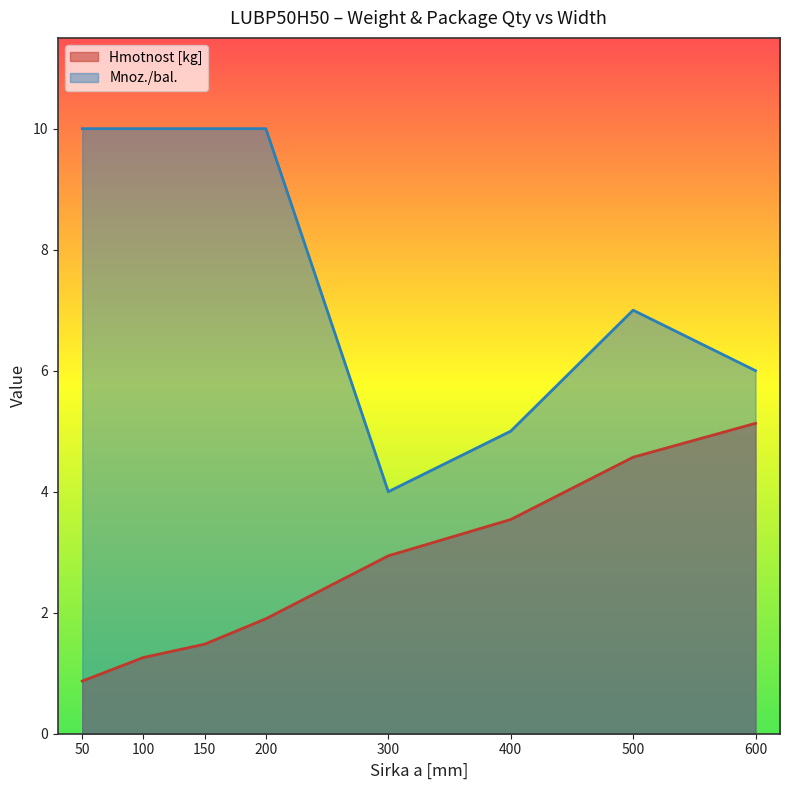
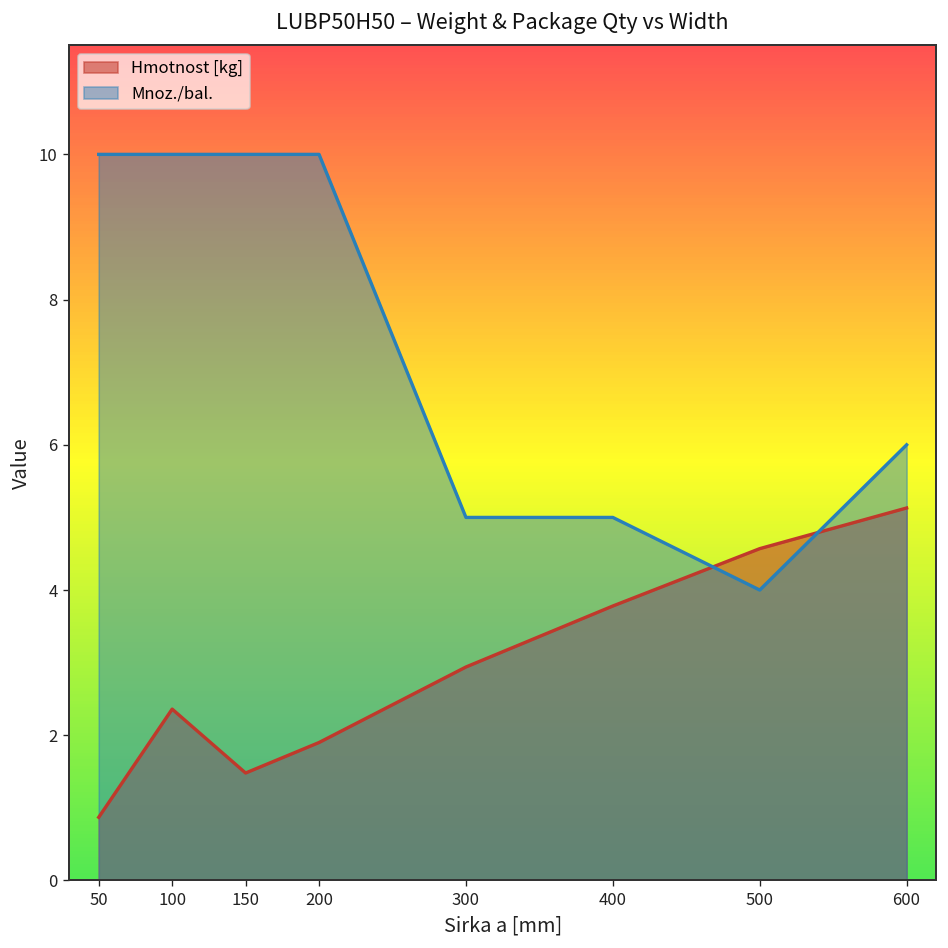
Hmotnost [kg], 100: 1.3 -> 2.4
Mnoz./bal., 300: 4 -> 5
Hmotnost [kg], 400: 3.5 -> 3.8
Mnoz./bal., 500: 7 -> 4
